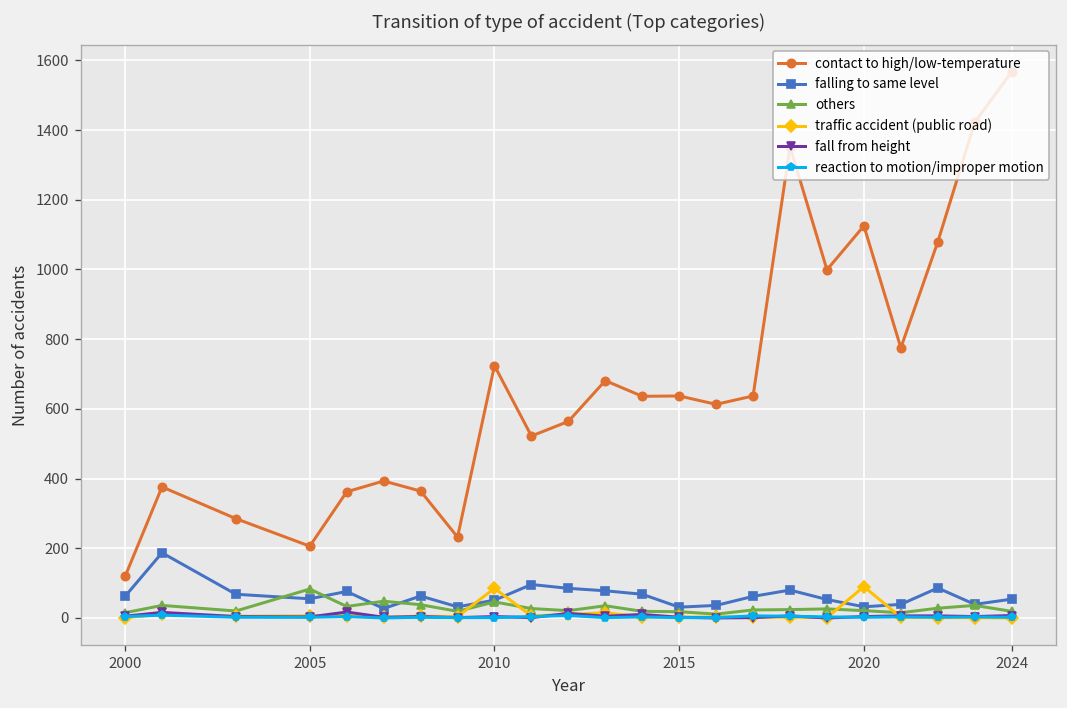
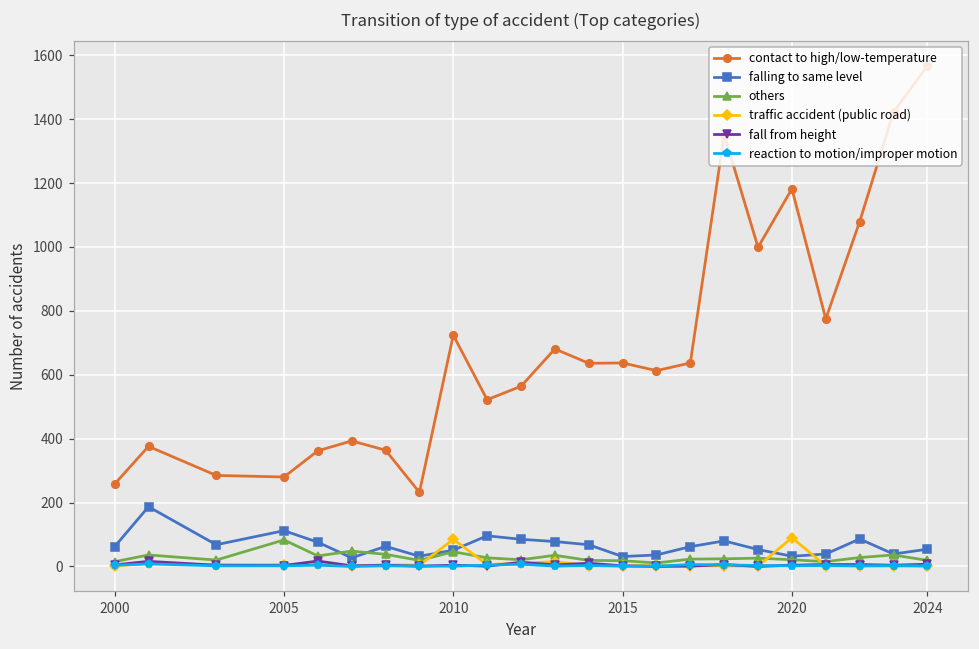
contact to high/low-temperature, 2000: 120 -> 260
contact to high/low-temperature, 2005: 210 -> 280
falling to same level, 2005: 60 -> 110
contact to high/low-temperature, 2020: 1130 -> 1180
